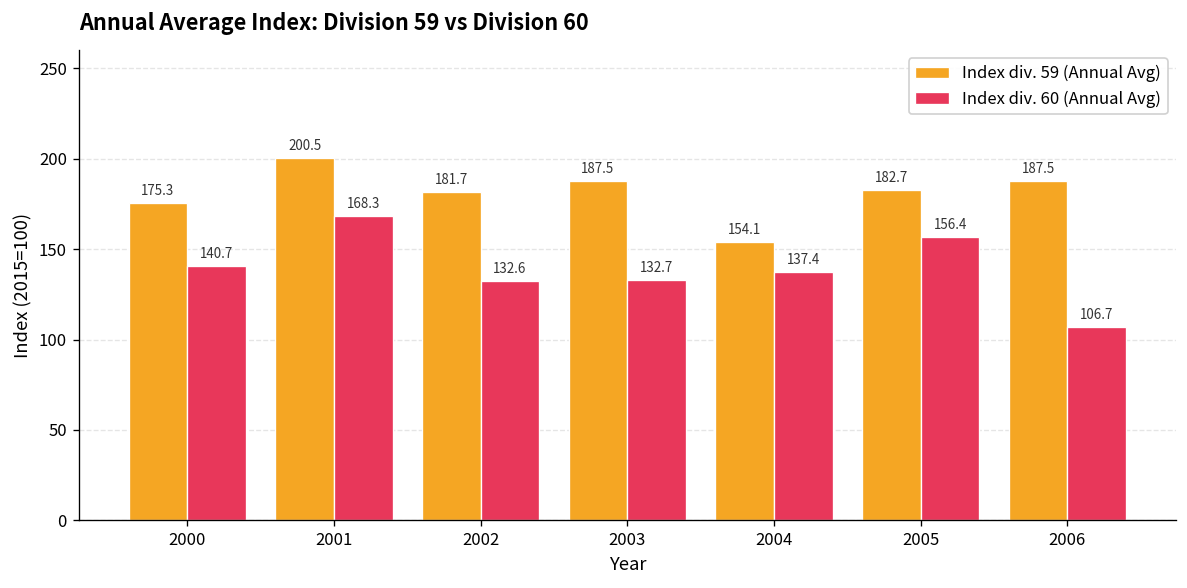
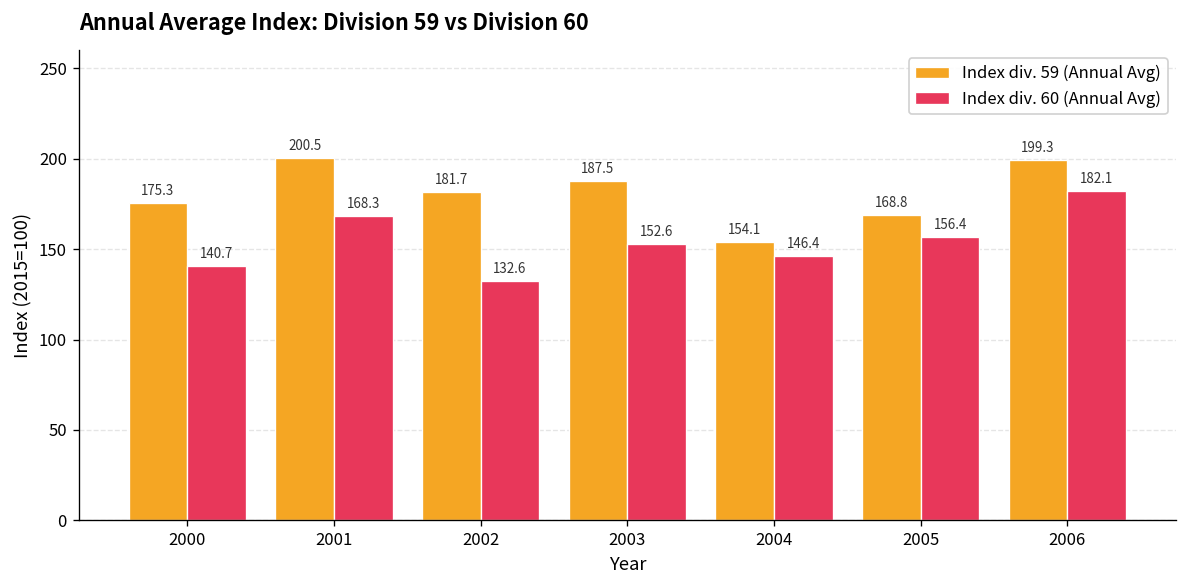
Index div. 60 (Annual Avg), 2003: 132.7 -> 152.6
Index div. 60 (Annual Avg), 2004: 137.4 -> 146.4
Index div. 59 (Annual Avg), 2005: 182.7 -> 168.8
Index div. 59 (Annual Avg), 2006: 187.5 -> 199.3
Index div. 60 (Annual Avg), 2006: 106.7 -> 182.1
